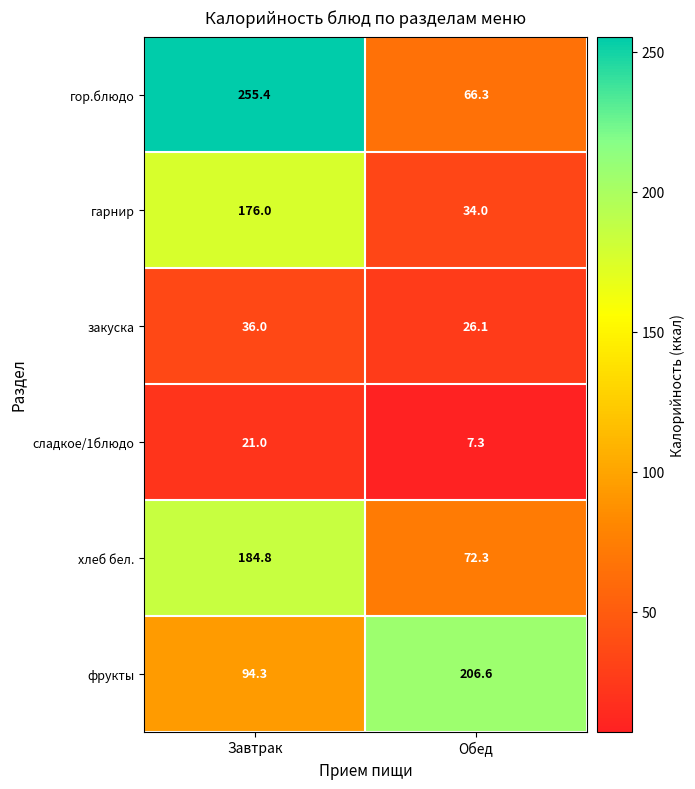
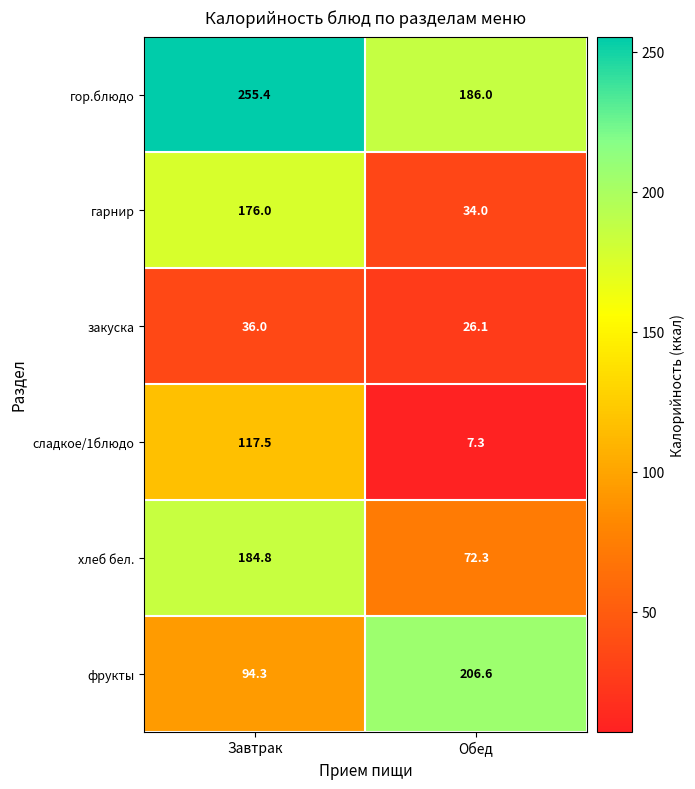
гор.блюдо, Обед: 66.3 -> 186.0
сладкое/1блюдо, Завтрак: 21.0 -> 117.5
